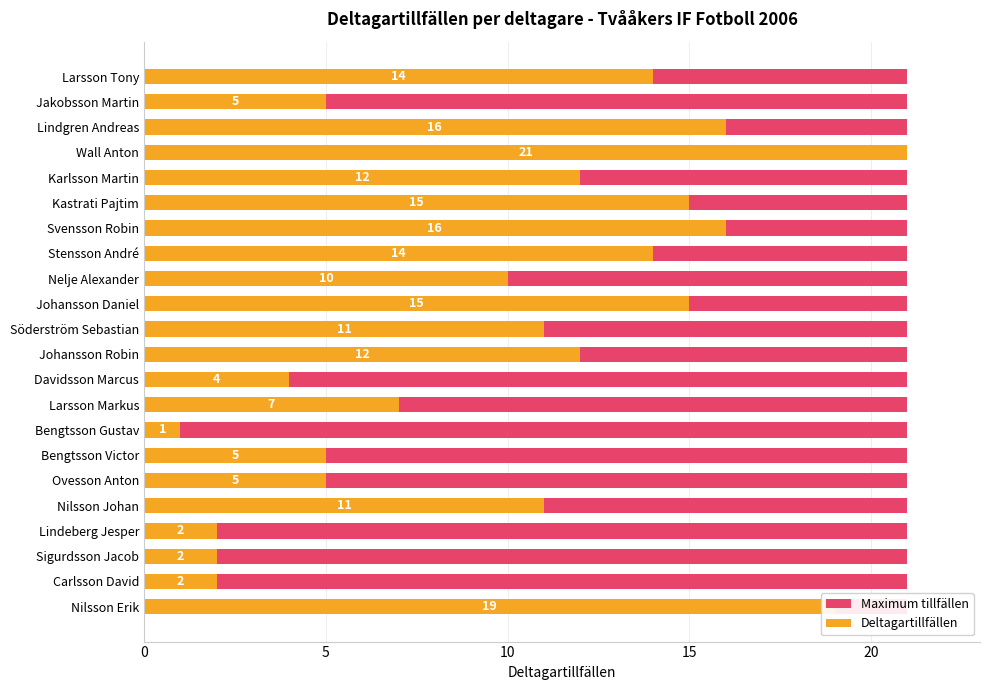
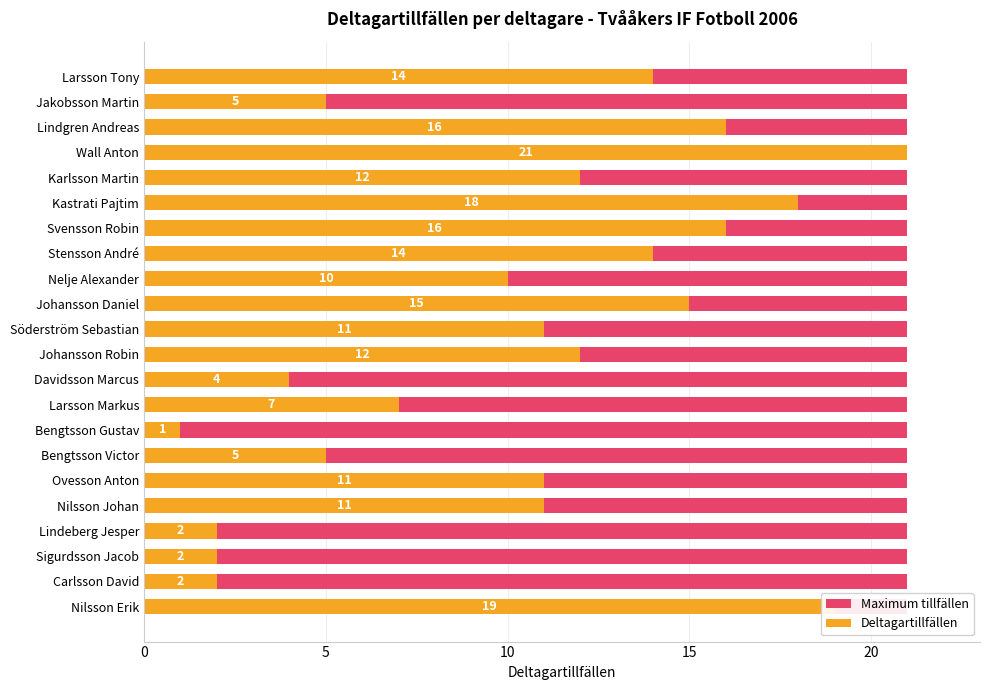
Deltagartillfällen, Kastrati Pajtim: 15 -> 18
Deltagartillfällen, Ovesson Anton: 5 -> 11
